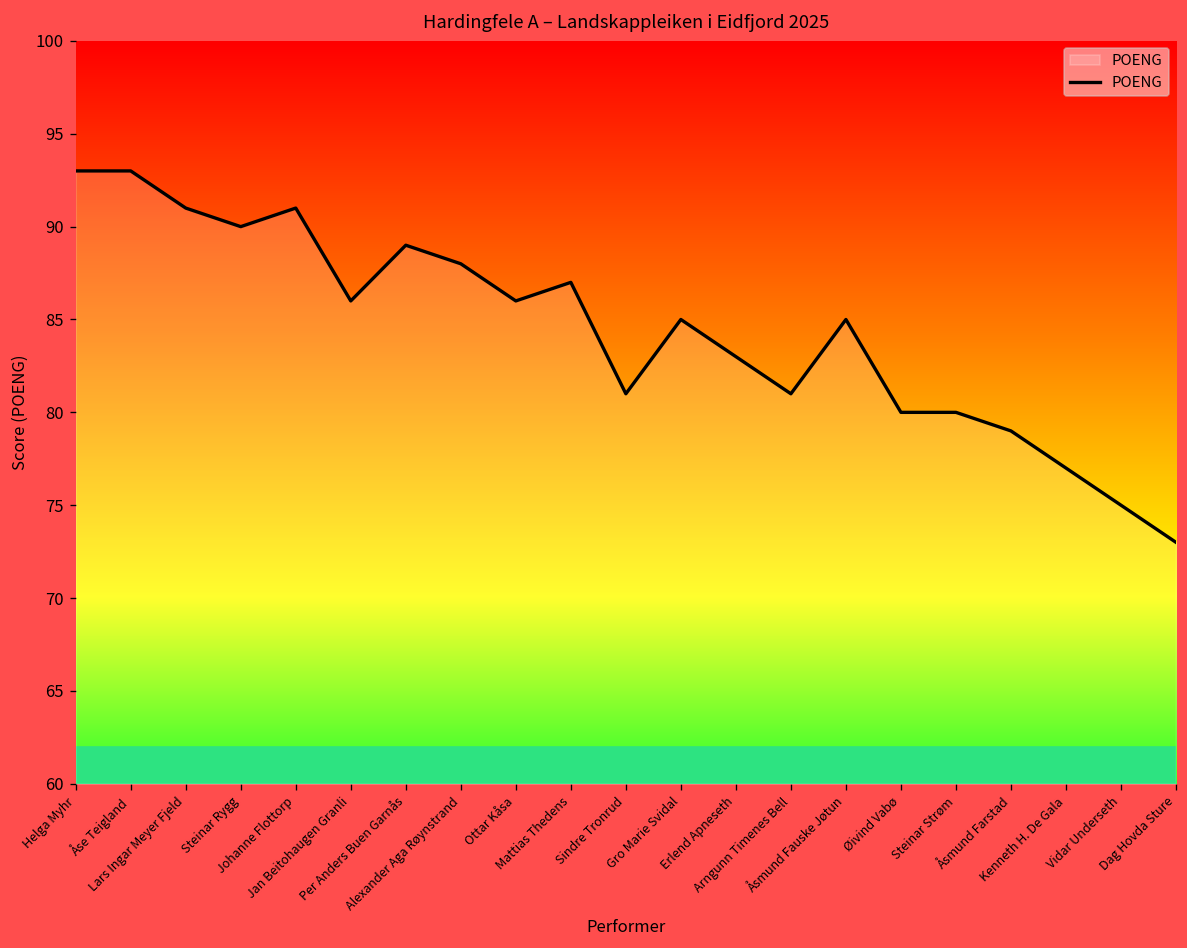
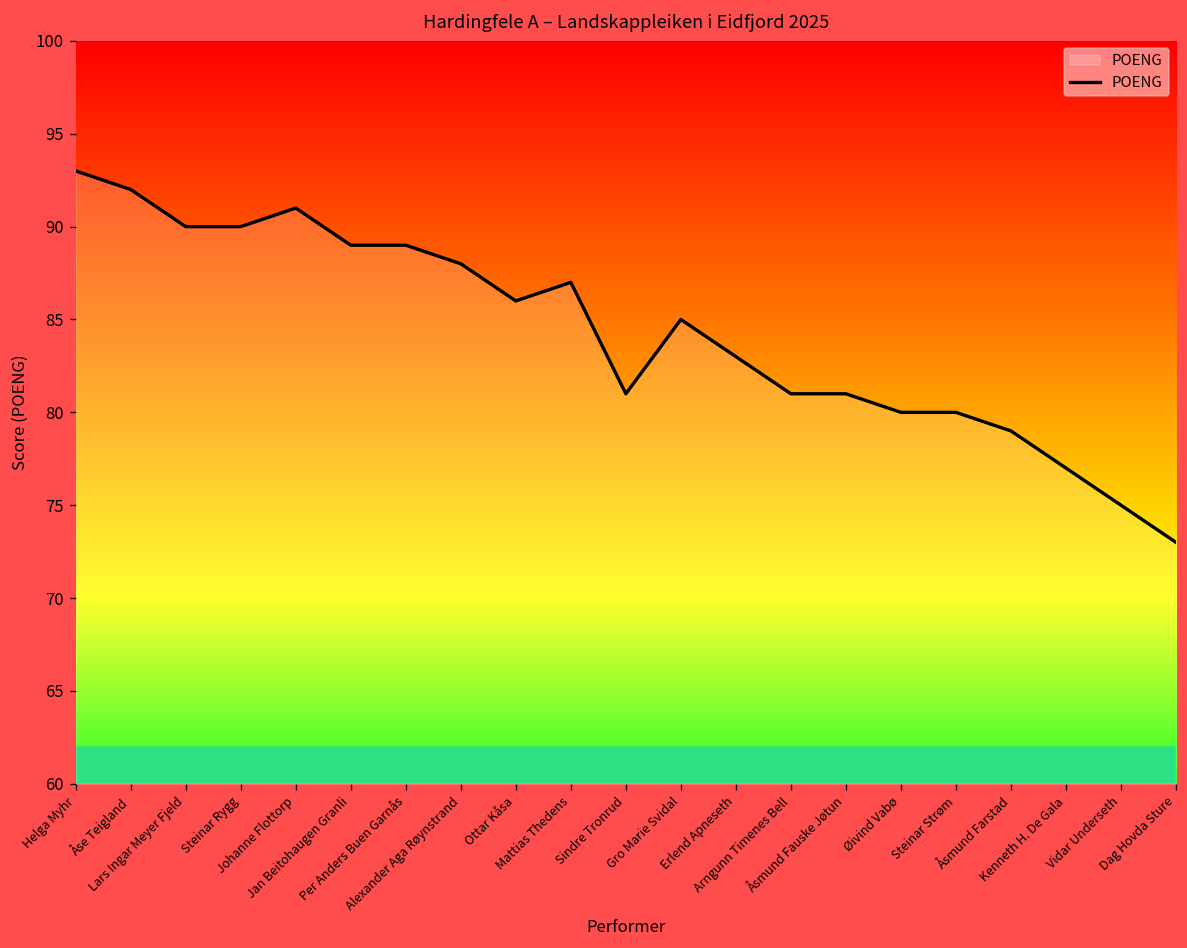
Åse Teigland: 93 -> 92
Lars Ingar Meyer Fjeld: 91 -> 90
Jan Beitohaugen Granli: 86 -> 89
Åsmund Fauske Jøtun: 85 -> 81
